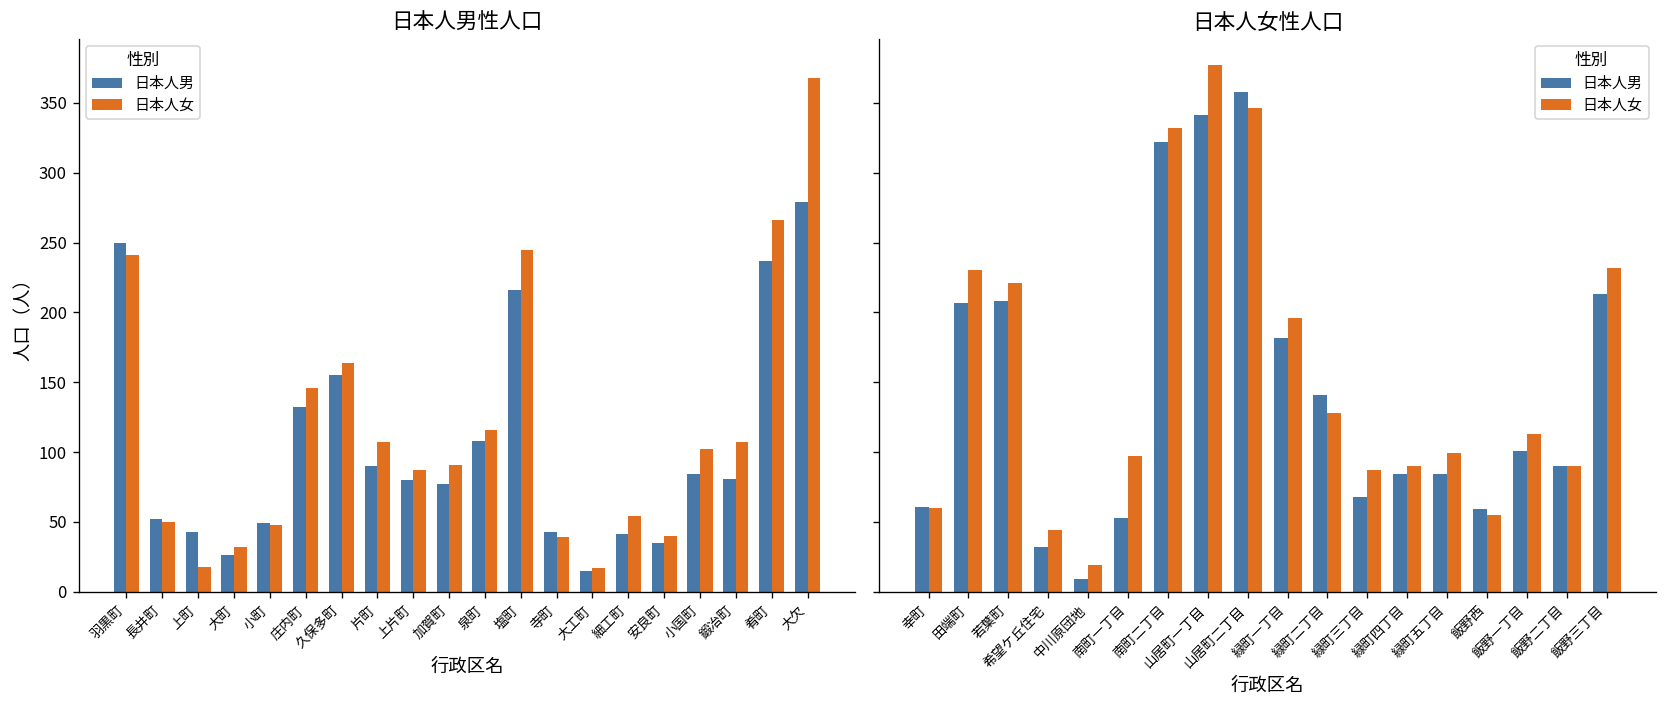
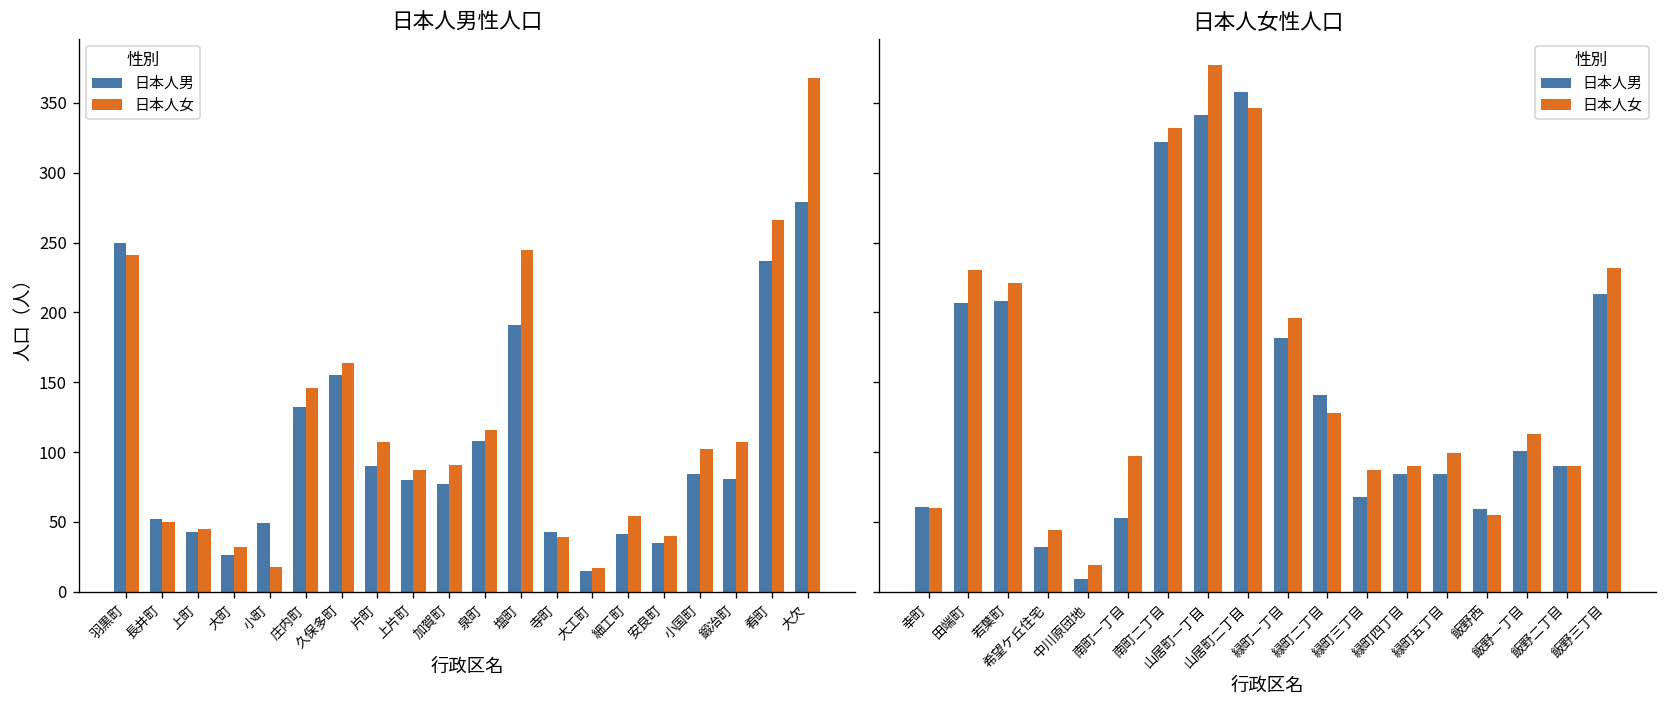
日本人男性人口, 日本人女, 上町: 18 -> 45
日本人男性人口, 日本人女, 小町: 48 -> 18
日本人男性人口, 日本人男, 塩町: 216 -> 191
